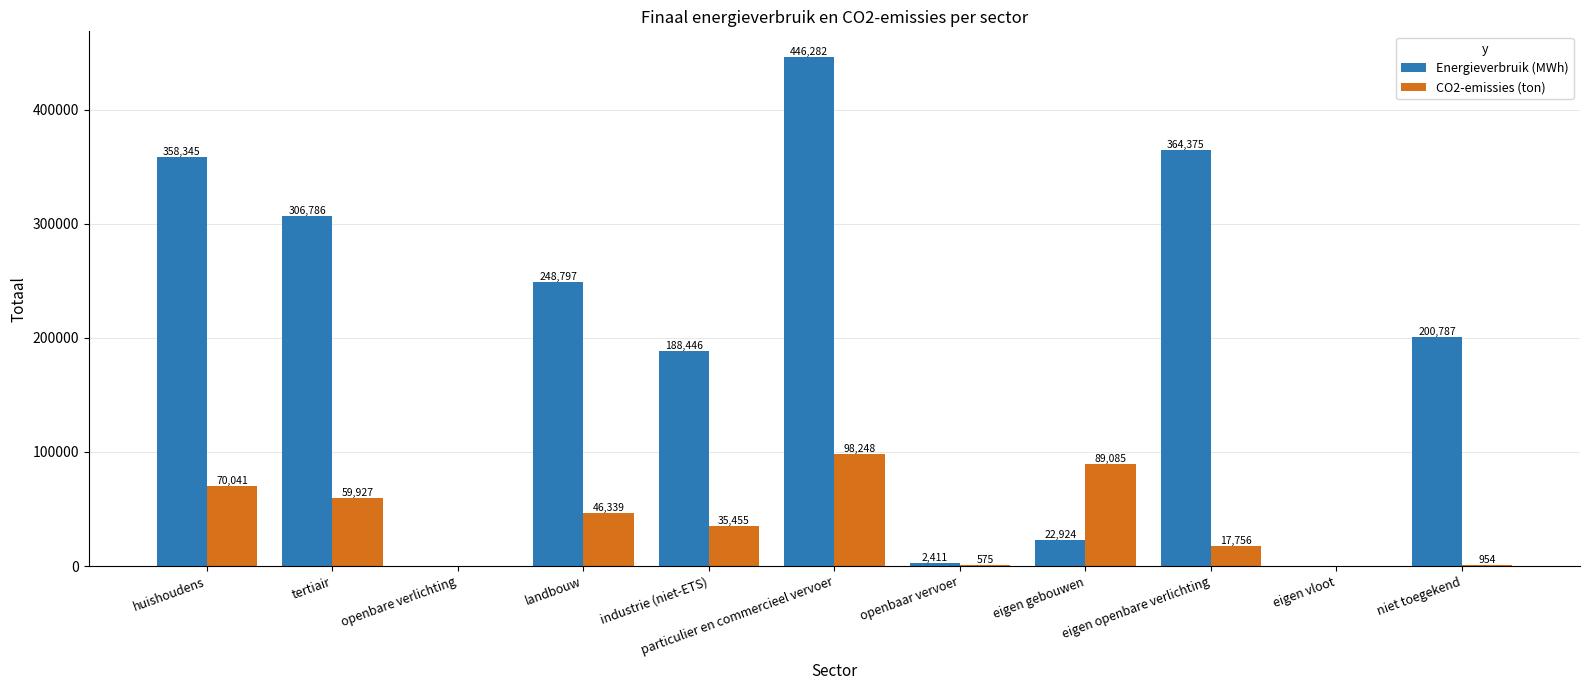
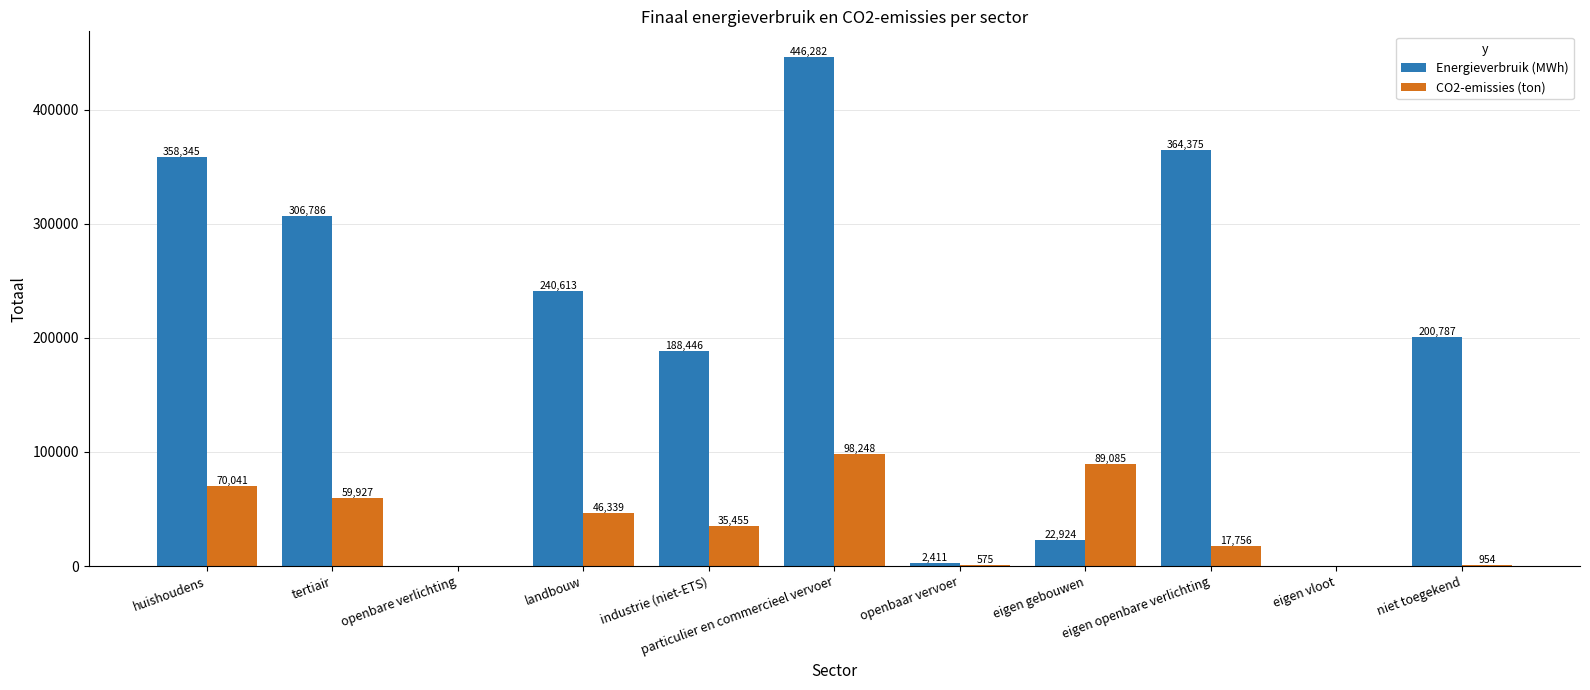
Energieverbruik (MWh), landbouw: 248,797 -> 240,613
